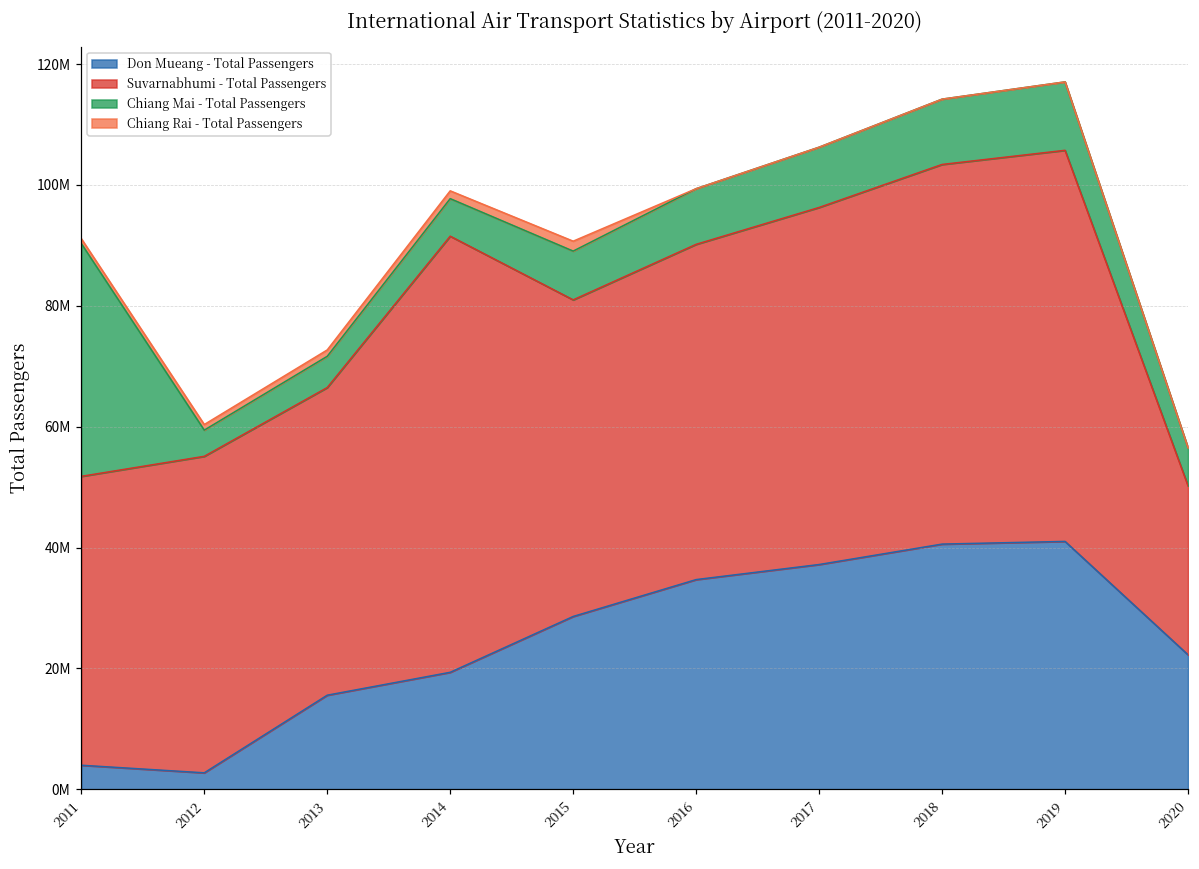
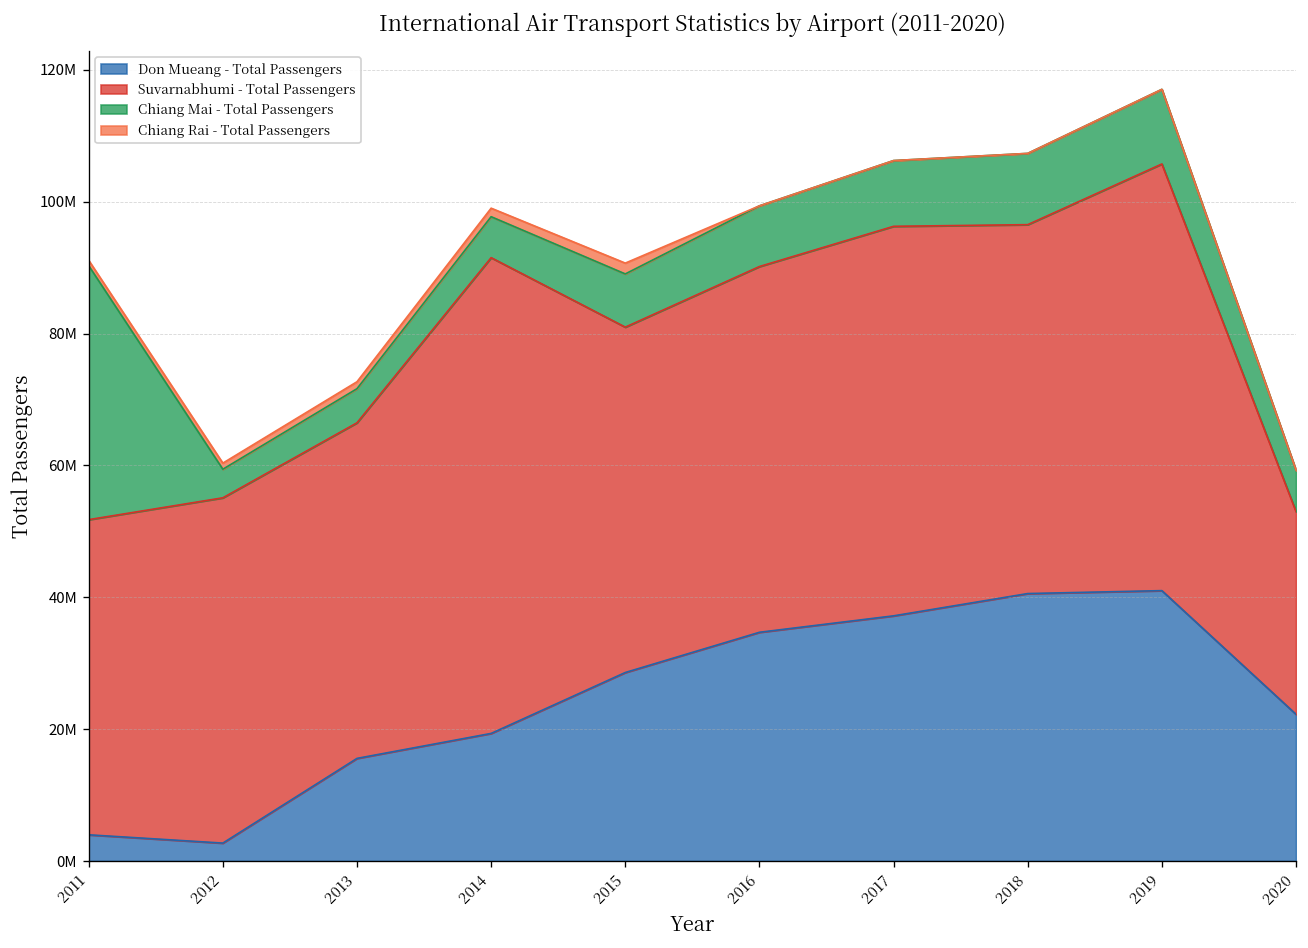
Suvarnabhumi - Total Passengers, 2018: 63000000 -> 56000000
Suvarnabhumi - Total Passengers, 2020: 28000000 -> 31000000
